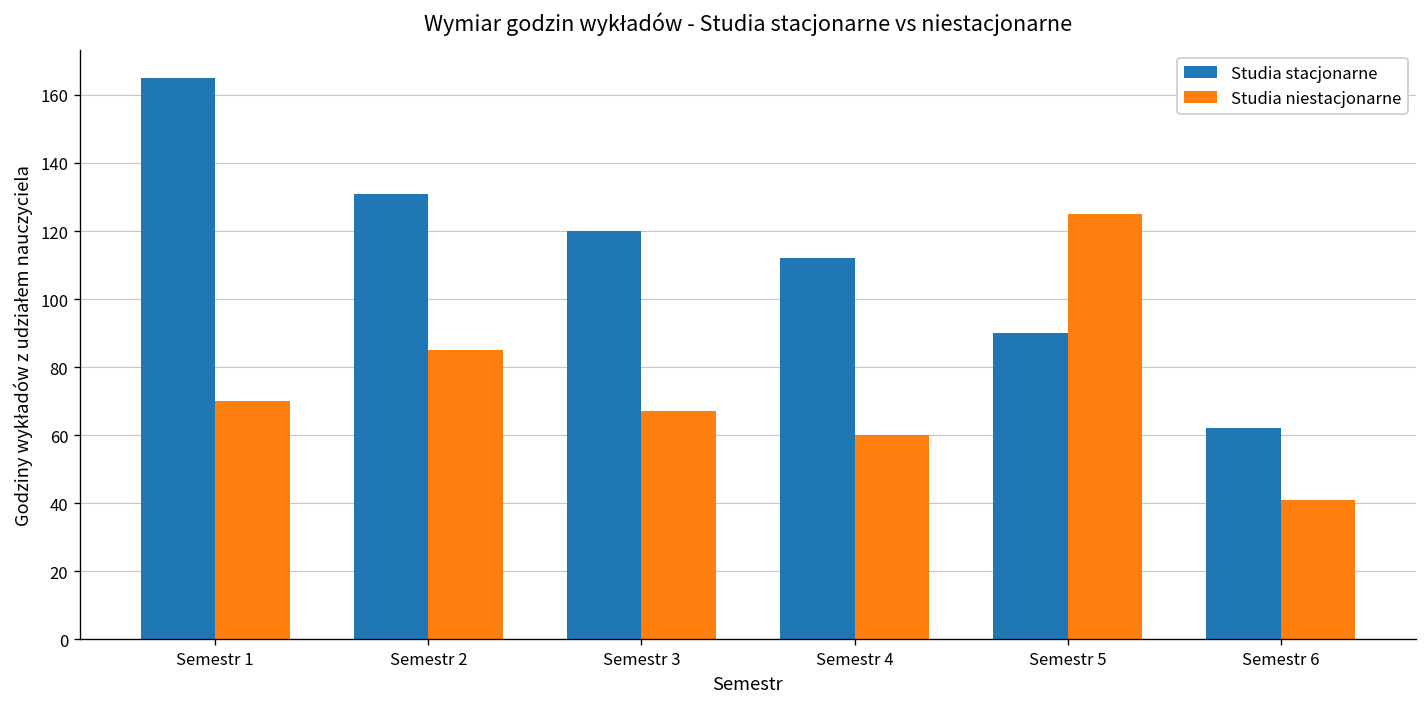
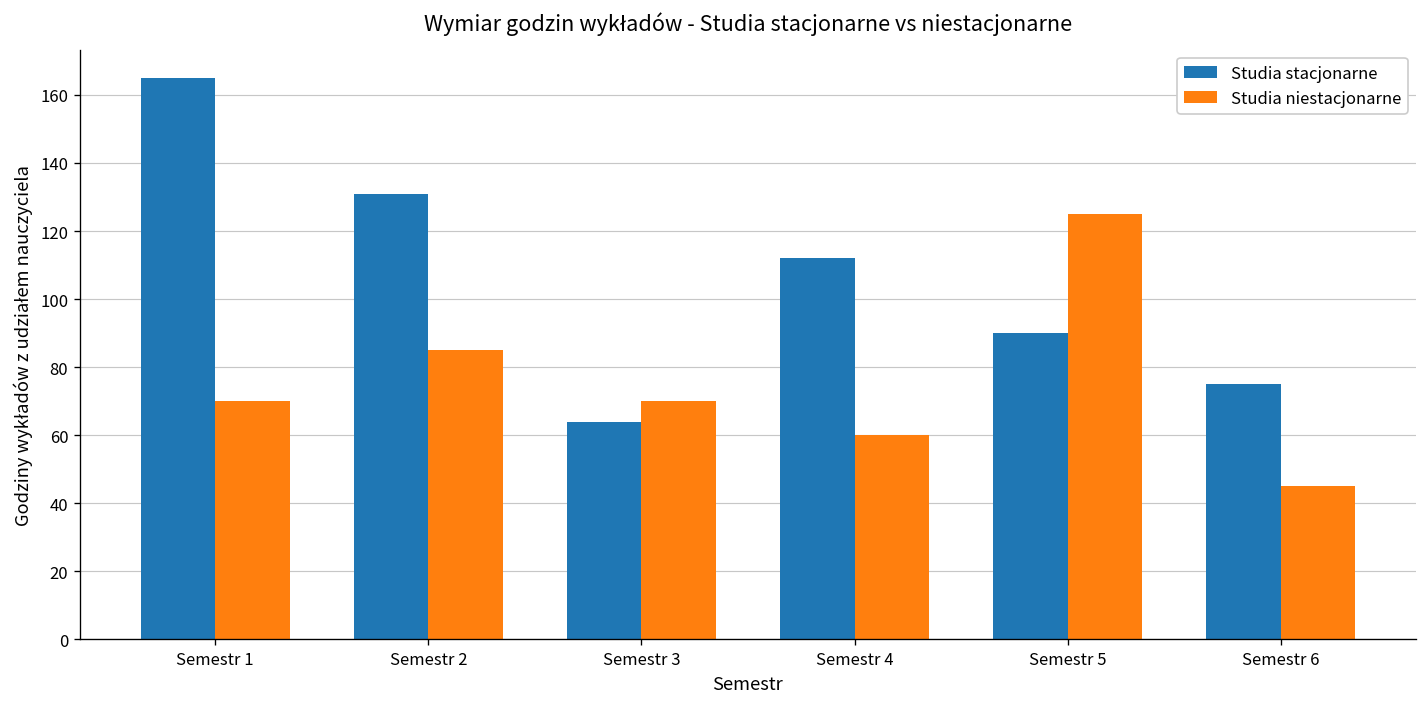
Studia stacjonarne, Semestr 3: 120 -> 64
Studia niestacjonarne, Semestr 3: 67 -> 70
Studia stacjonarne, Semestr 6: 62 -> 75
Studia niestacjonarne, Semestr 6: 41 -> 45
